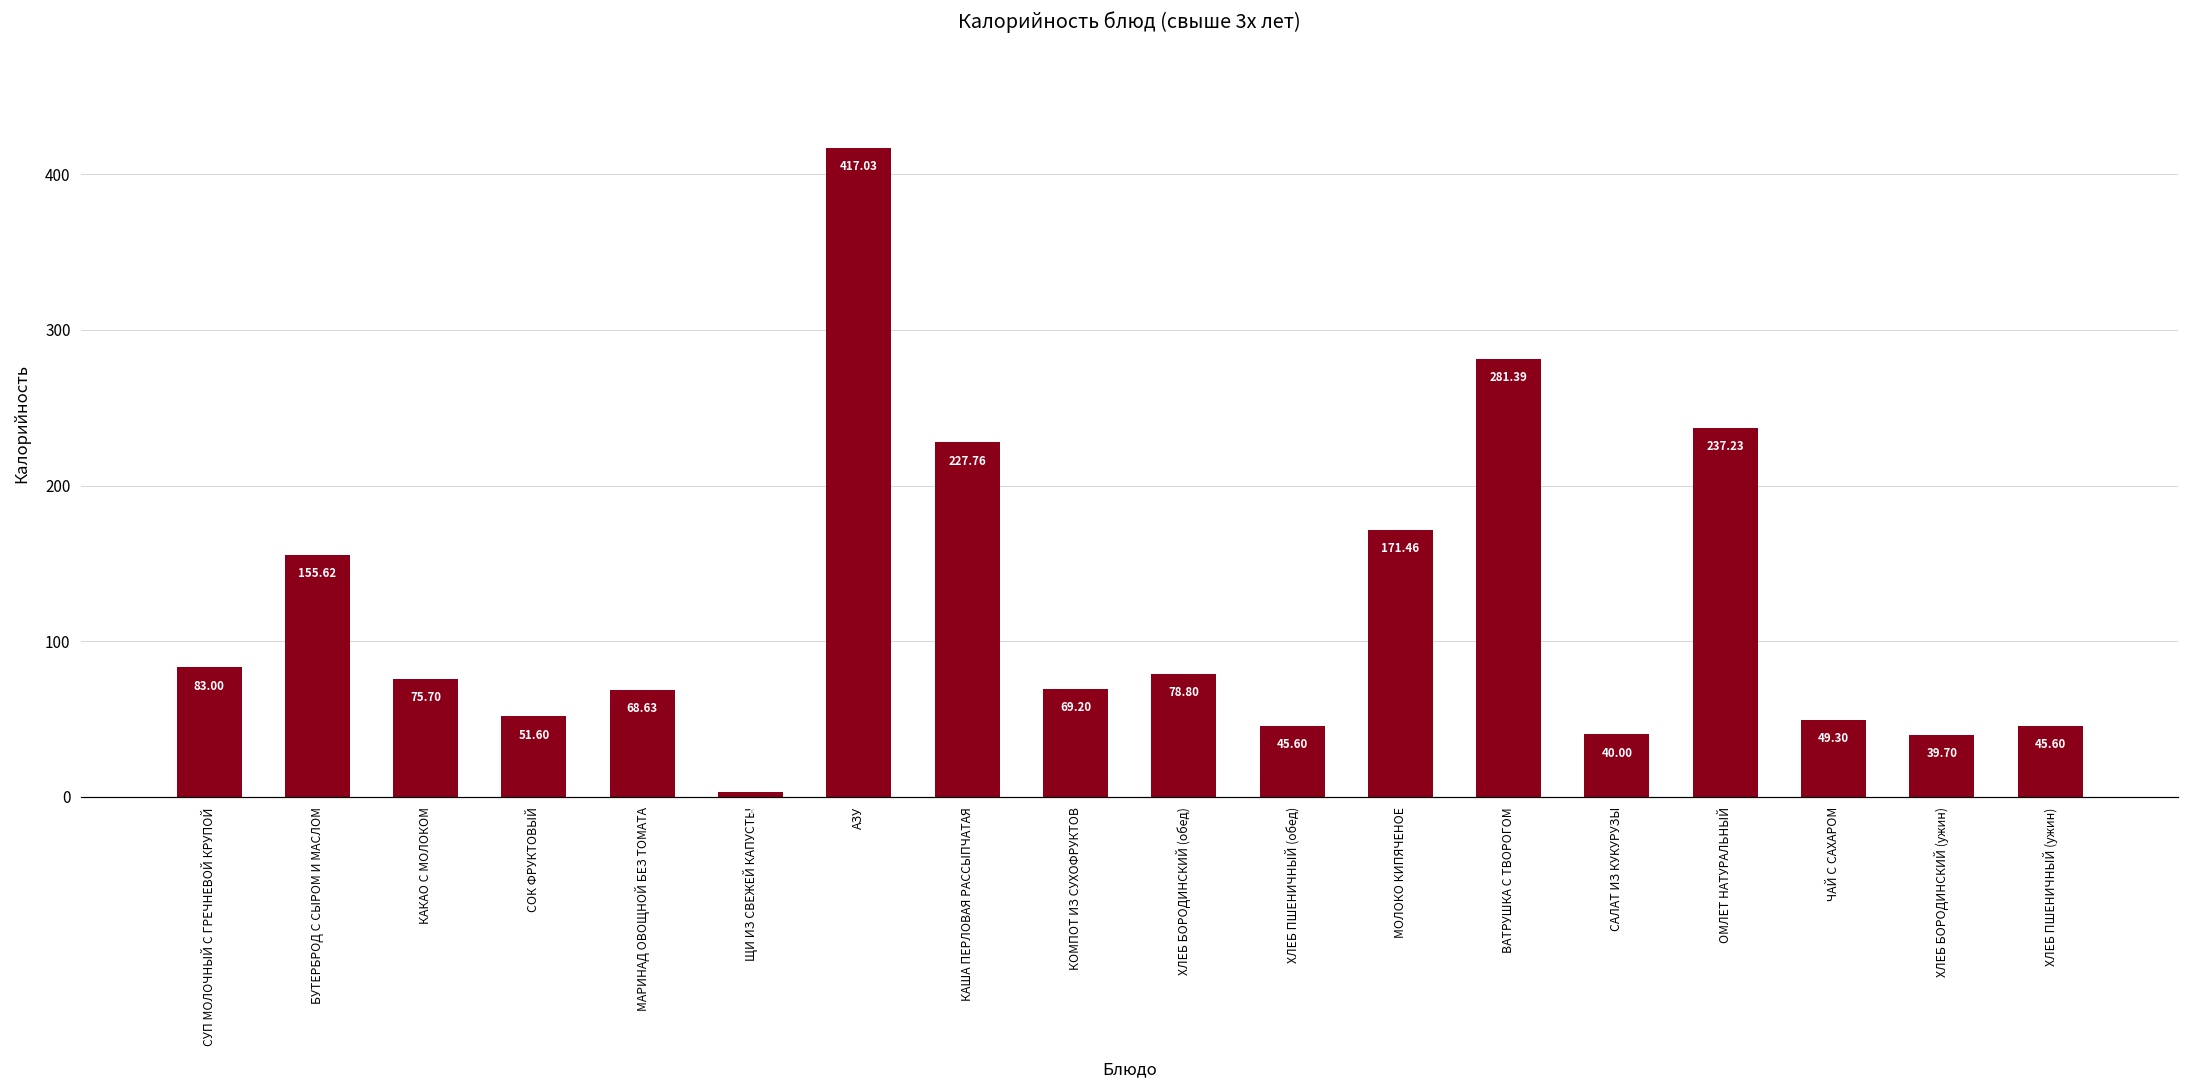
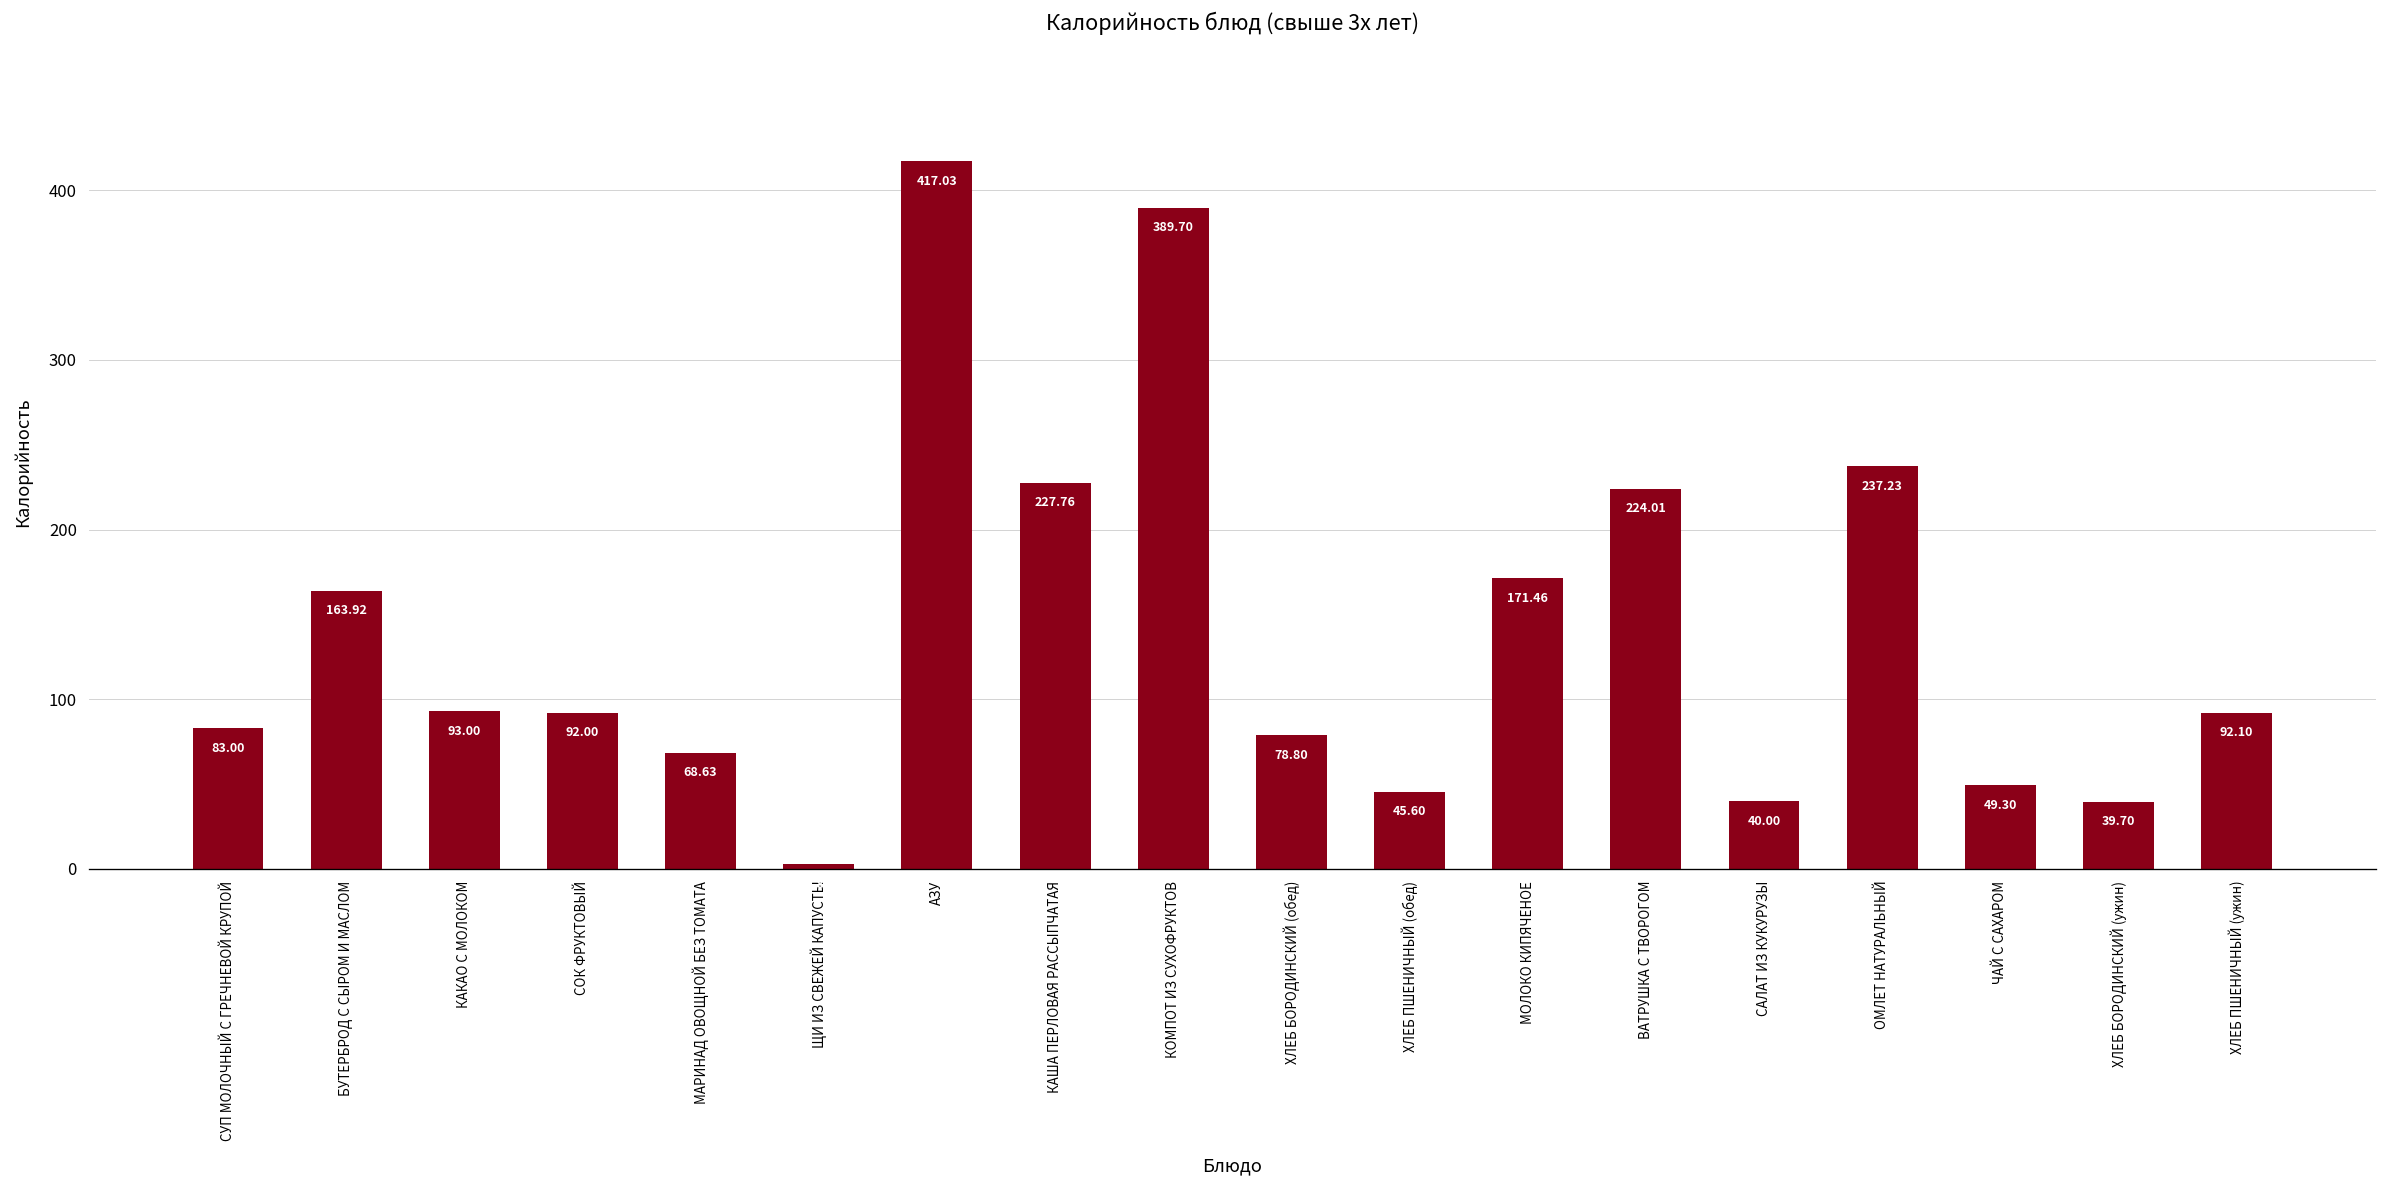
БУТЕРБРОД С СЫРОМ И МАСЛОМ: 155.62 -> 163.92
КАКАО С МОЛОКОМ: 75.70 -> 93.00
СОК ФРУКТОВЫЙ: 51.60 -> 92.00
КОМПОТ ИЗ СУХОФРУКТОВ: 69.20 -> 389.70
ВАТРУШКА С ТВОРОГОМ: 281.39 -> 224.01
ХЛЕБ ПШЕНИЧНЫЙ (ужин): 45.60 -> 92.10
